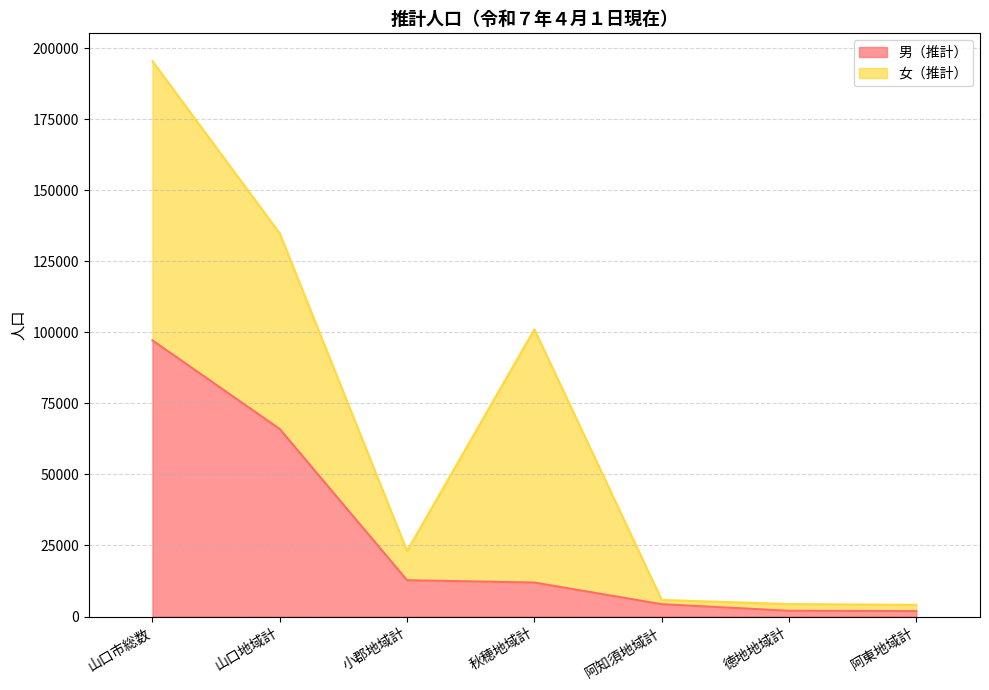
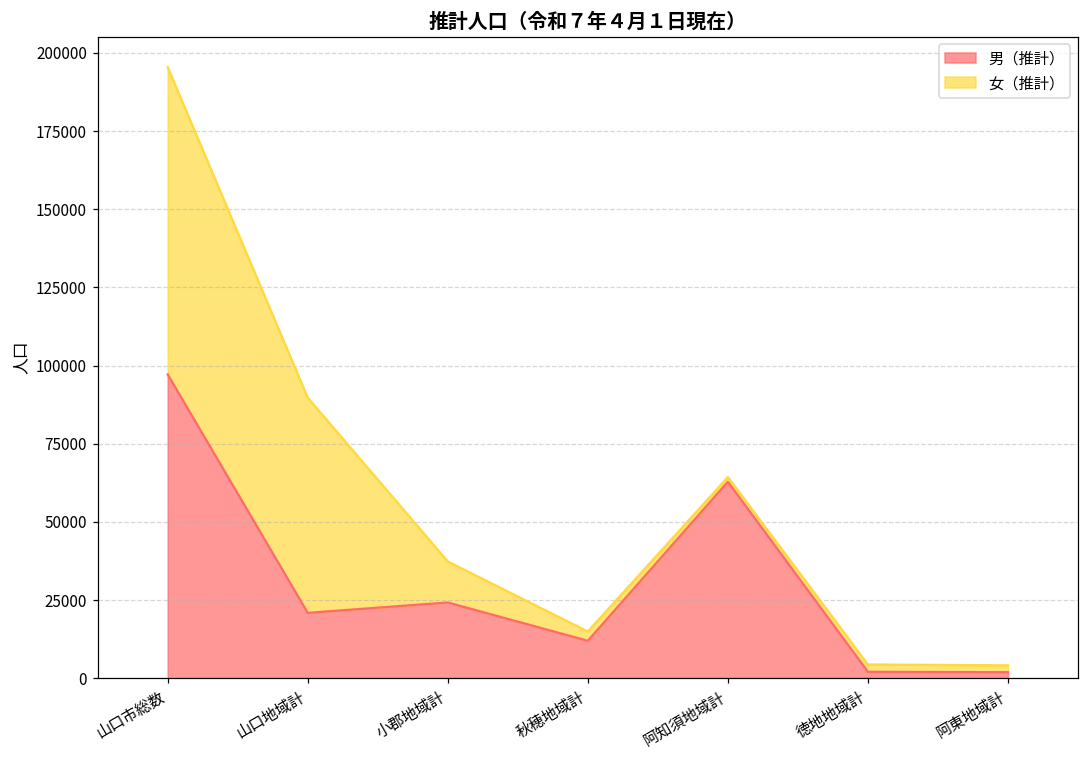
男（推計）, 山口地域計: 66000 -> 21000
男（推計）, 小郡地域計: 13000 -> 24000
女（推計）, 小郡地域計: 10000 -> 13000
女（推計）, 秋穂地域計: 89000 -> 3000
男（推計）, 阿知須地域計: 4000 -> 63000
